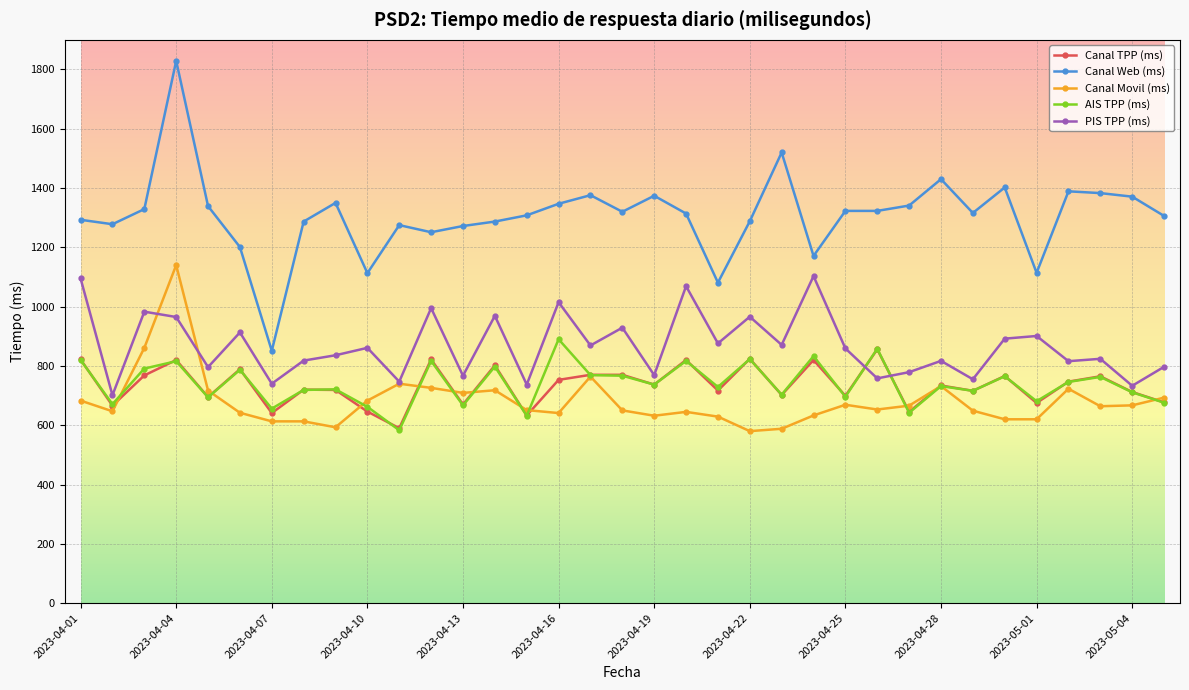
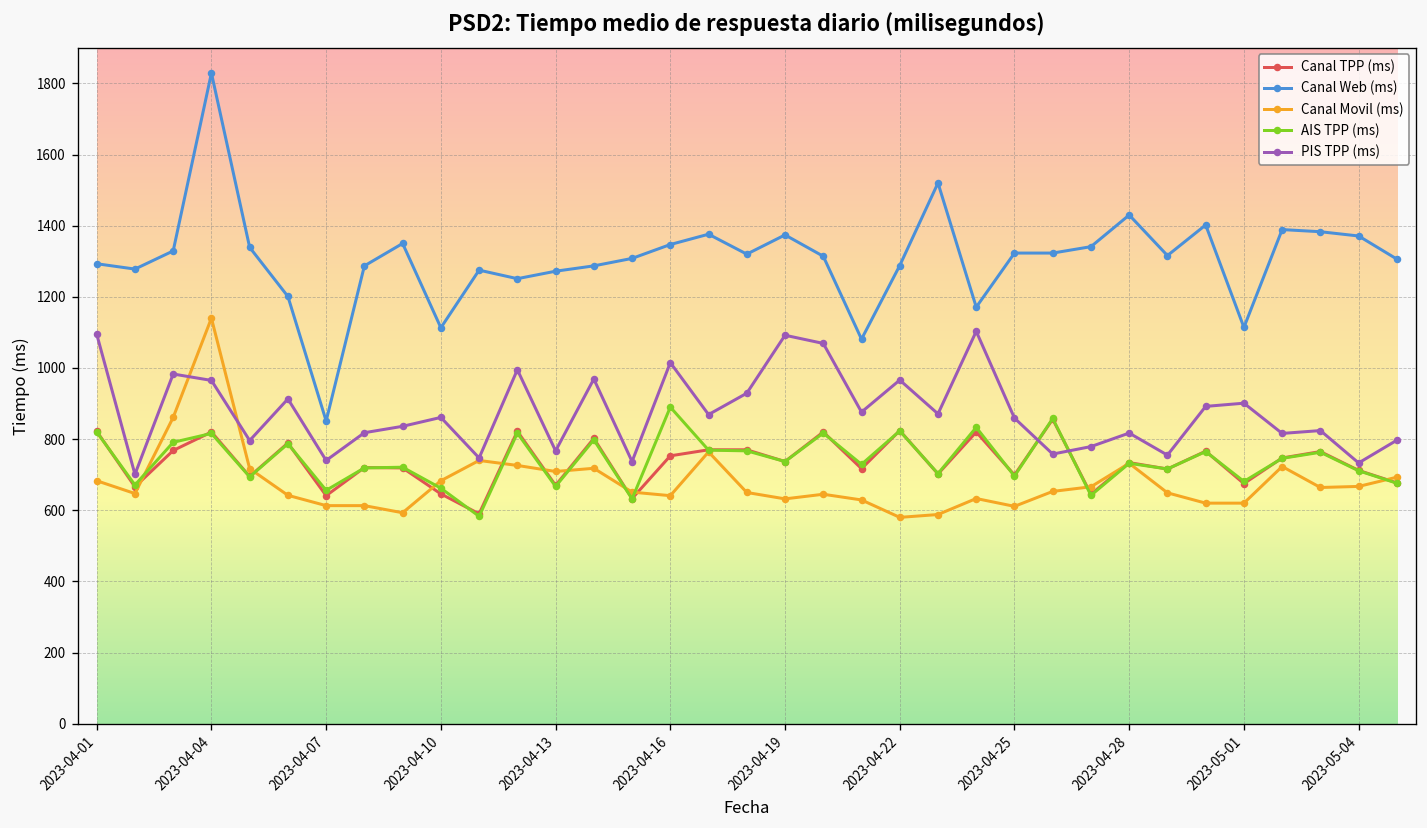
PIS TPP (ms), 2023-04-19: 770 -> 1090
Canal Movil (ms), 2023-04-25: 670 -> 610
